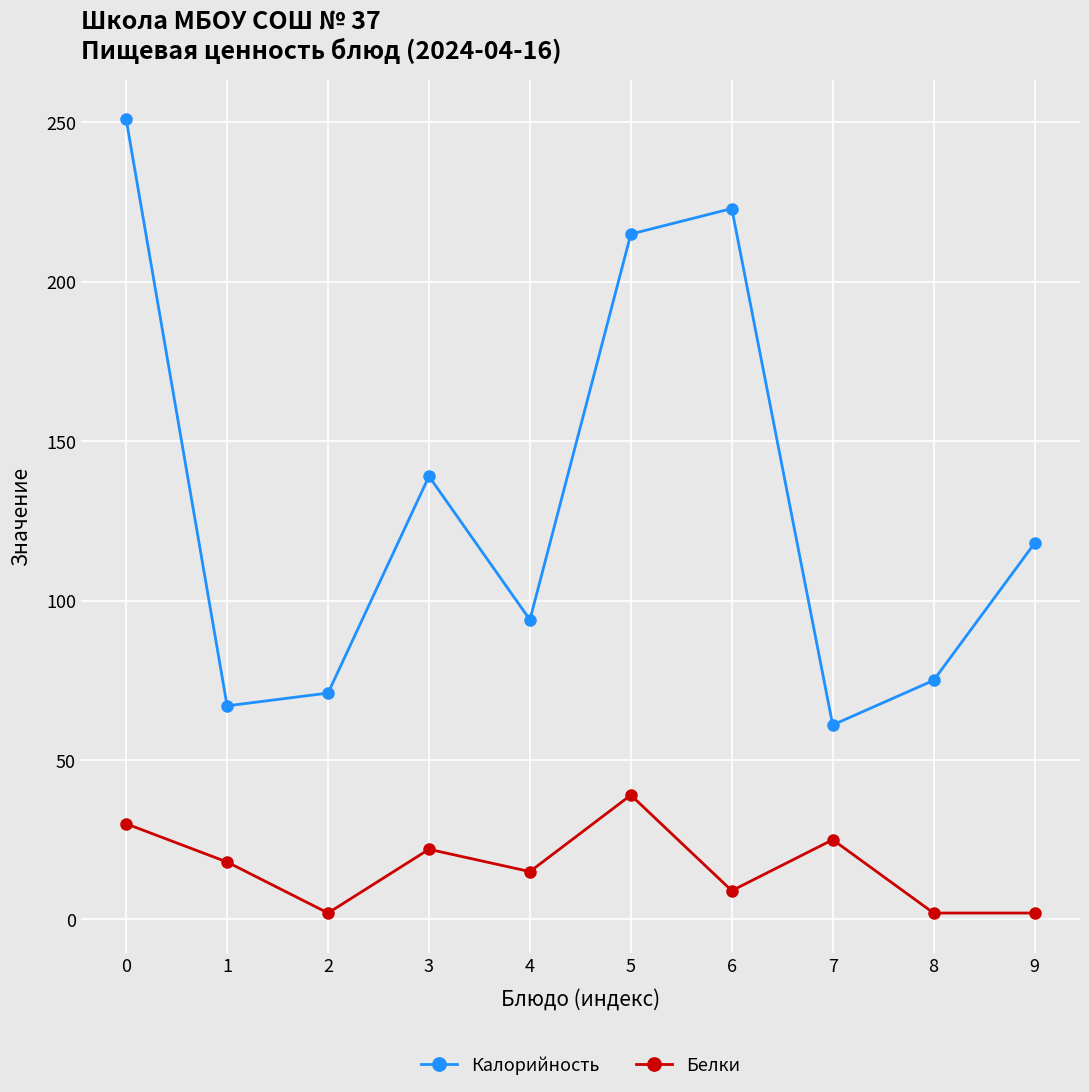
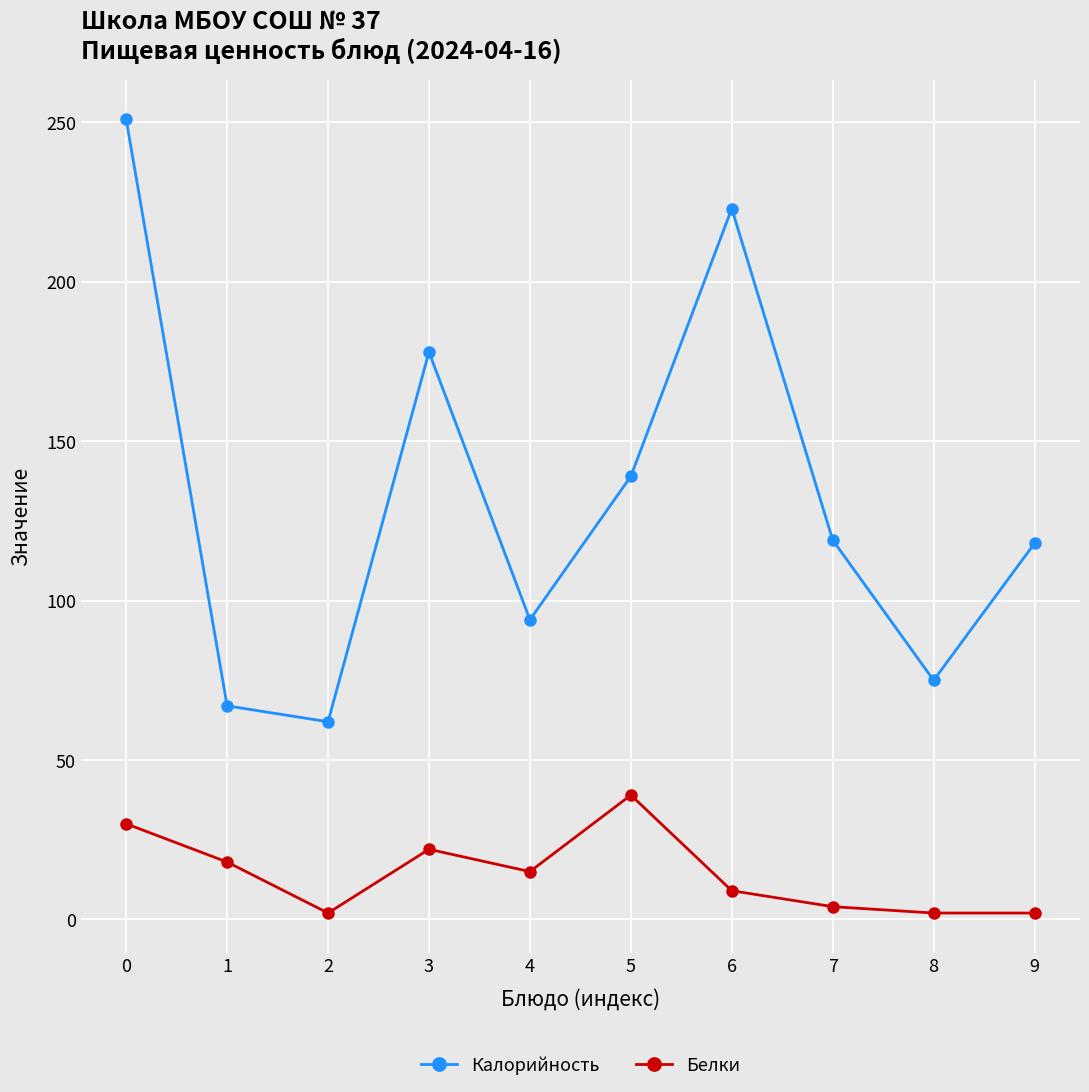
Калорийность, 2: 71 -> 62
Калорийность, 3: 139 -> 178
Калорийность, 5: 215 -> 139
Калорийность, 7: 61 -> 119
Белки, 7: 25 -> 4
